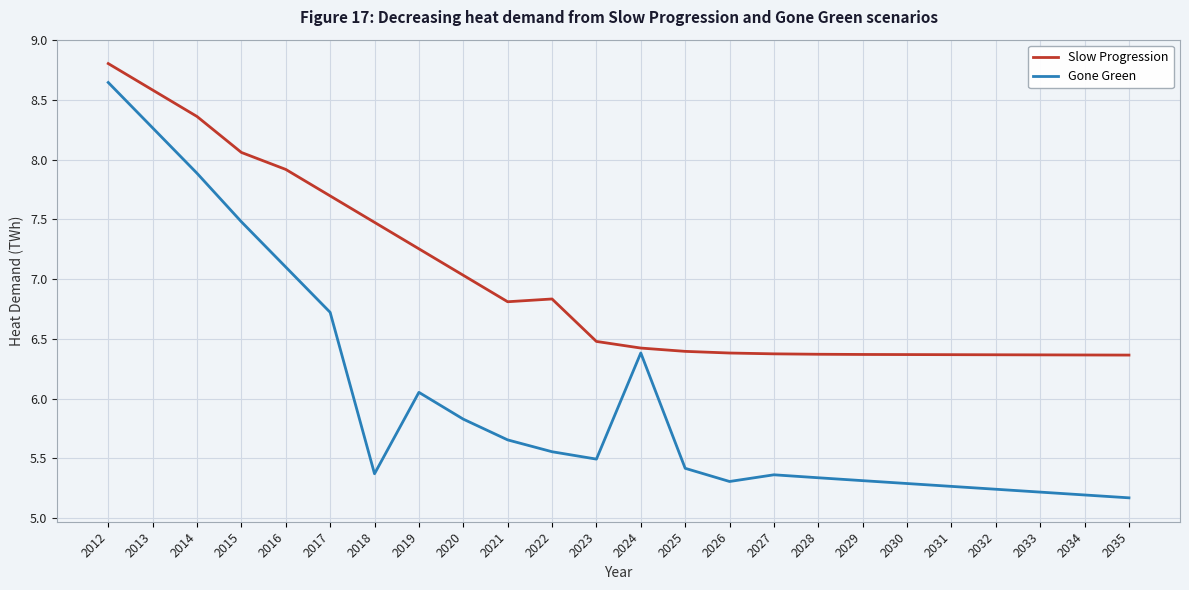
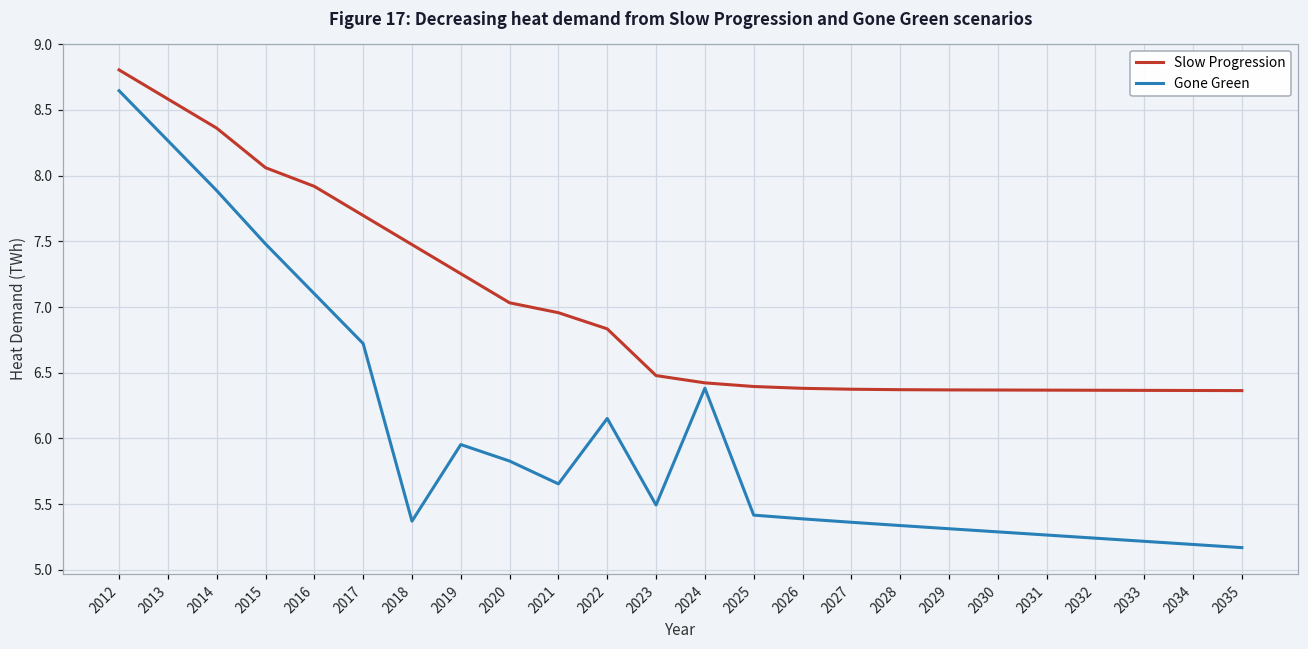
Gone Green, 2019: 6.05 -> 5.95
Slow Progression, 2021: 6.81 -> 6.96
Gone Green, 2022: 5.56 -> 6.15
Gone Green, 2026: 5.31 -> 5.39
